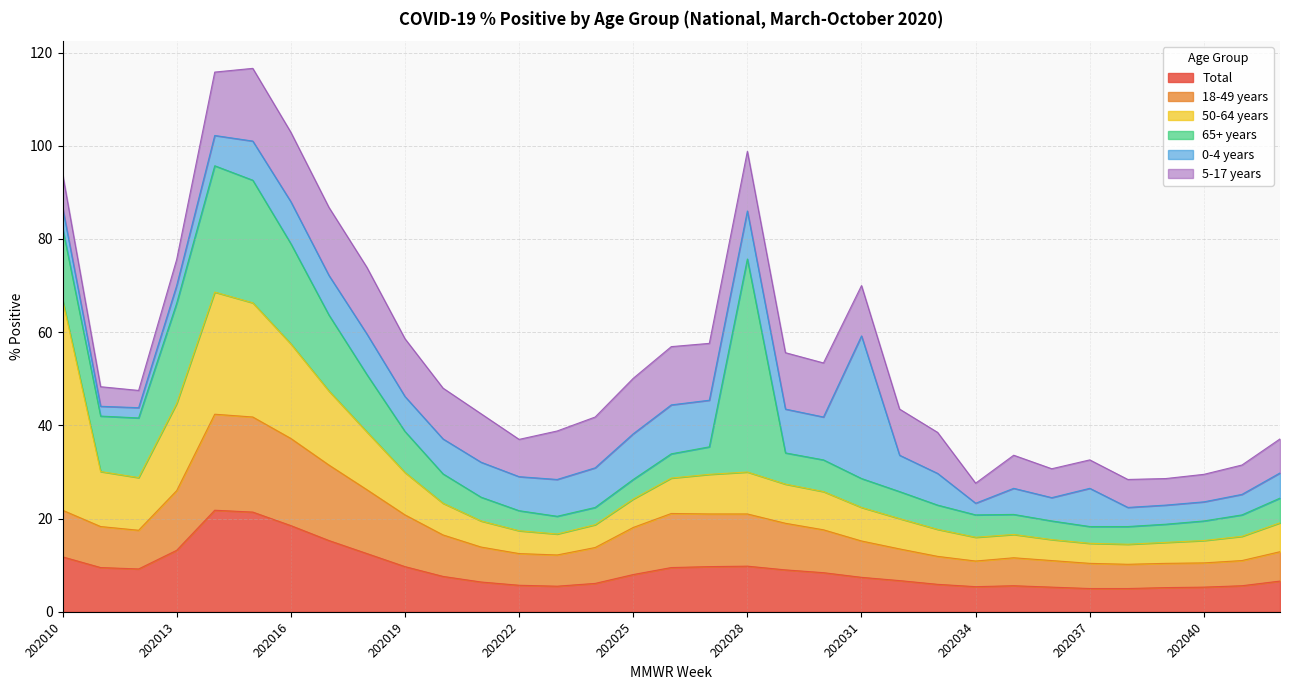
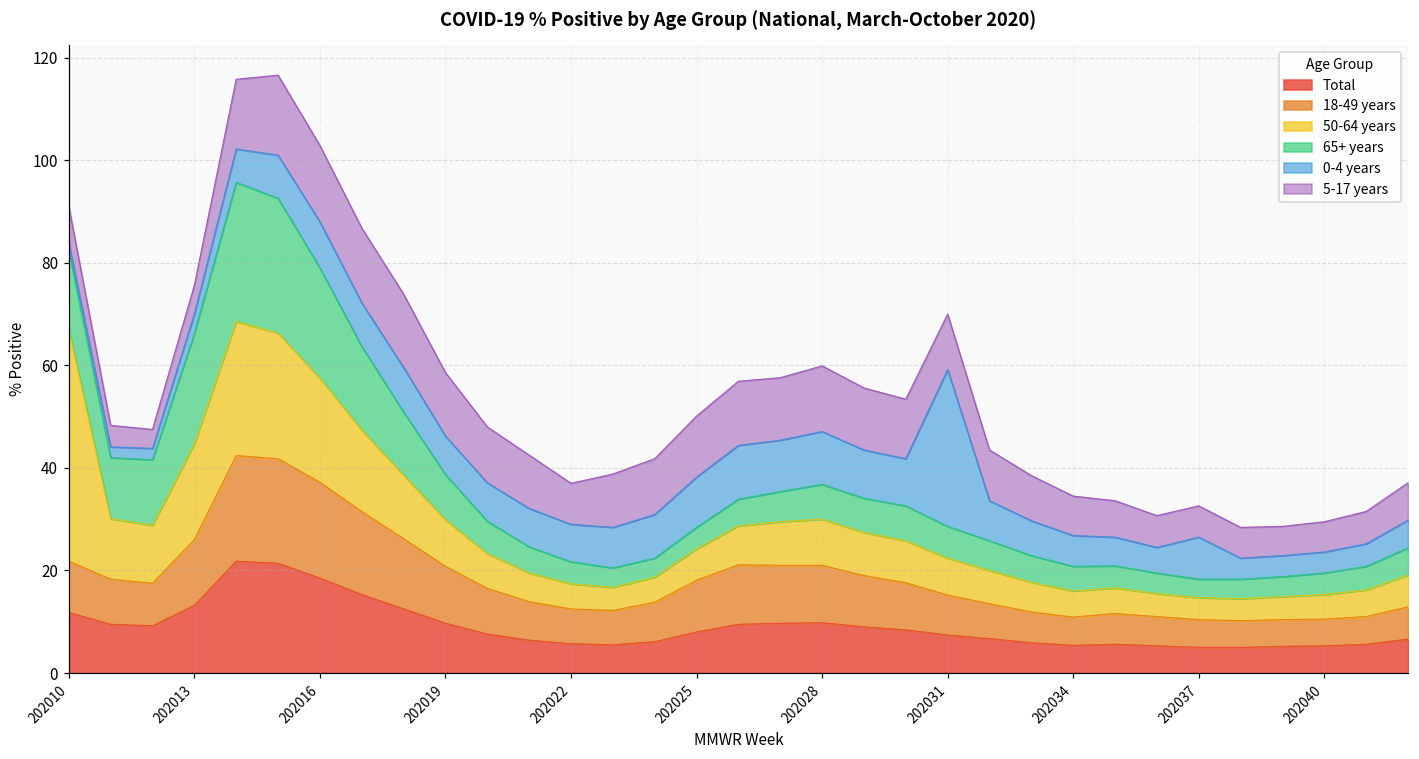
0-4 years, 202010: 4 -> 1
65+ years, 202028: 46 -> 7
0-4 years, 202034: 3 -> 6
5-17 years, 202034: 4 -> 8
